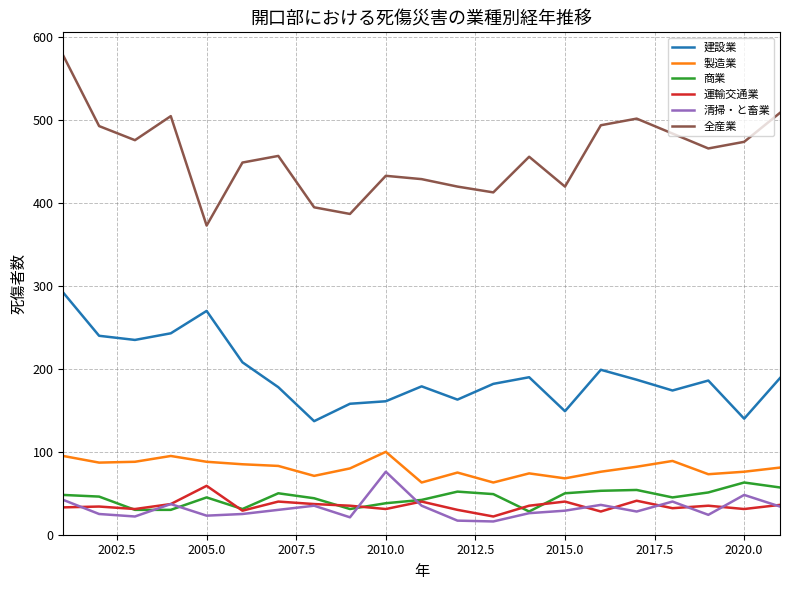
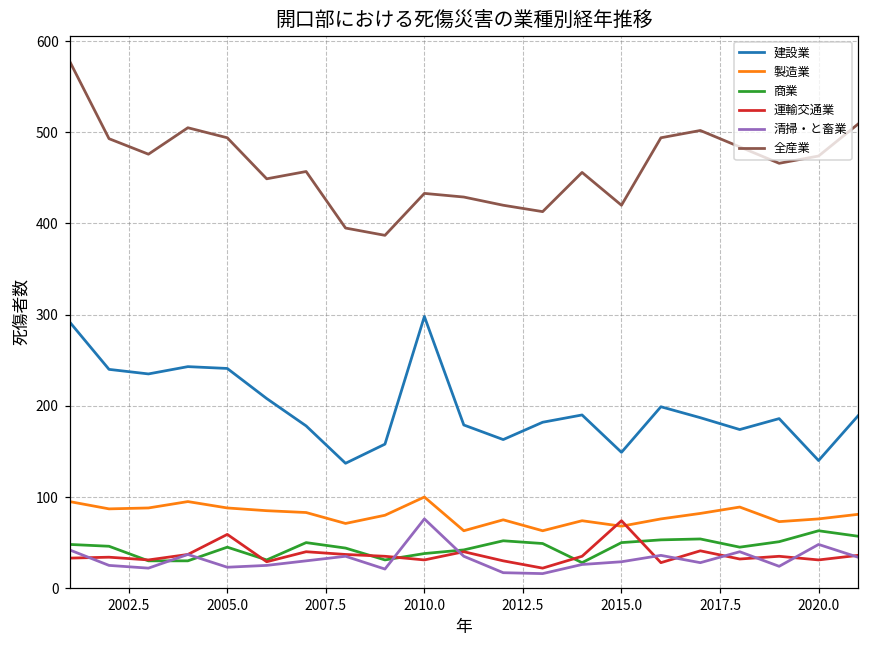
建設業, 2005.0: 270 -> 240
全産業, 2005.0: 370 -> 490
建設業, 2010.0: 160 -> 300
運輸交通業, 2015.0: 40 -> 70
